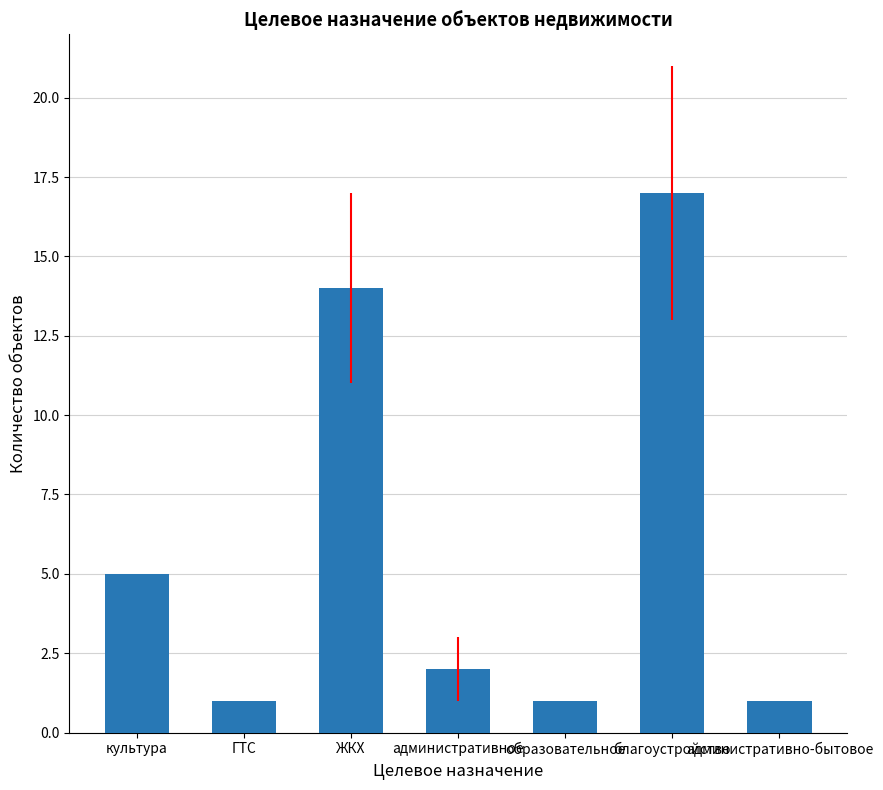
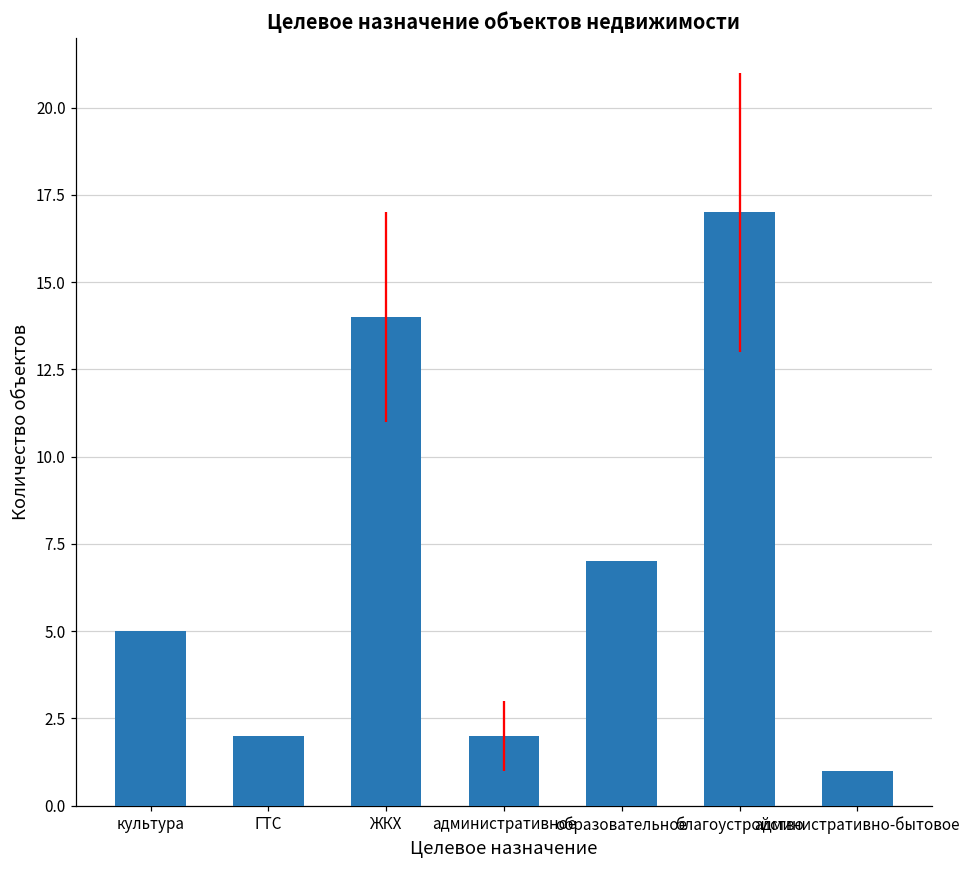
ГТС: 1 -> 2
образовательное: 1 -> 7
